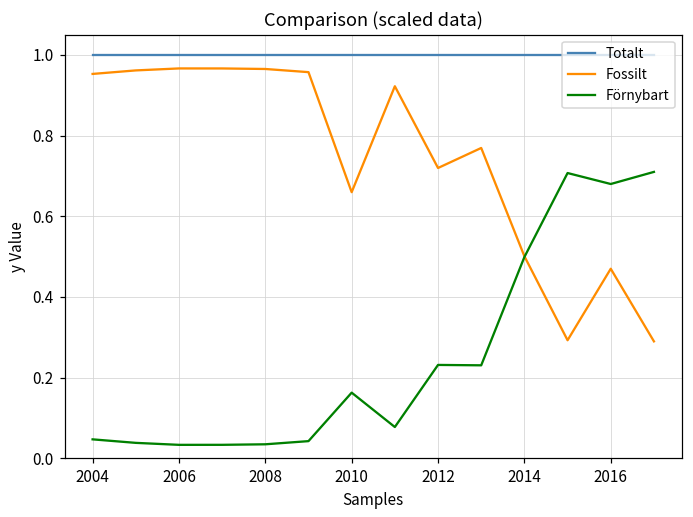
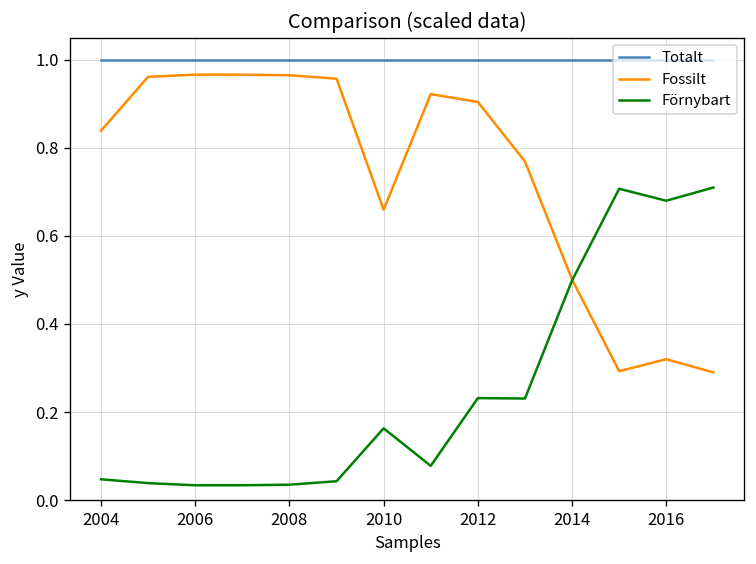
Fossilt, 2004: 0.95 -> 0.84
Fossilt, 2012: 0.72 -> 0.90
Fossilt, 2016: 0.47 -> 0.32
